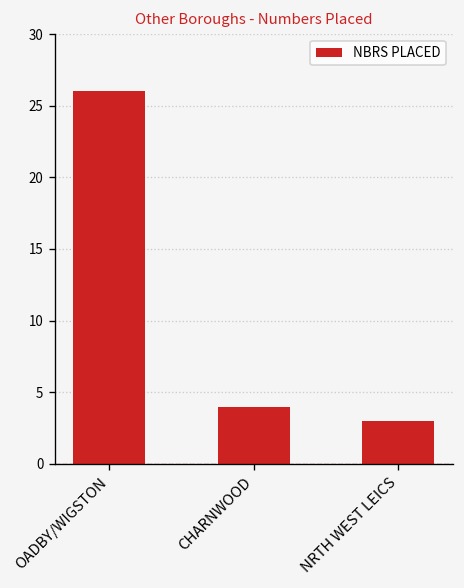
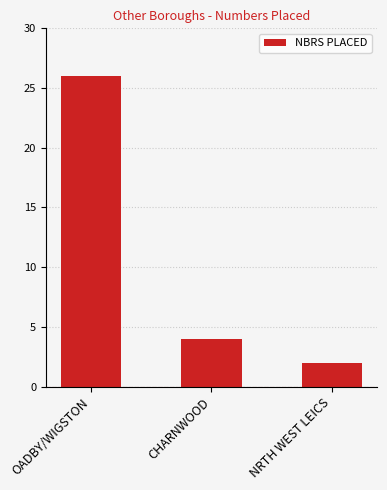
NRTH WEST LEICS: 3 -> 2
